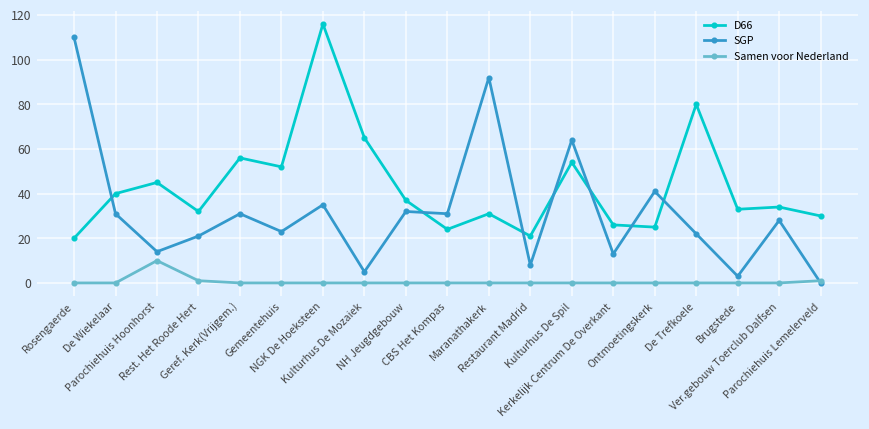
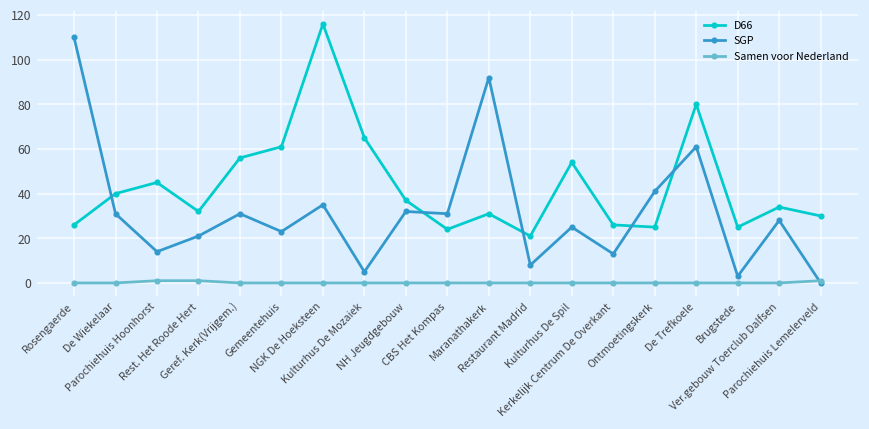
D66, Rosengaerde: 20 -> 26
Samen voor Nederland, Parochiehuis Hoonhorst: 10 -> 1
D66, Gemeentehuis: 52 -> 61
SGP, Kulturhus De Spil: 64 -> 25
SGP, De Trefkoele: 22 -> 61
D66, Brugstede: 33 -> 25
